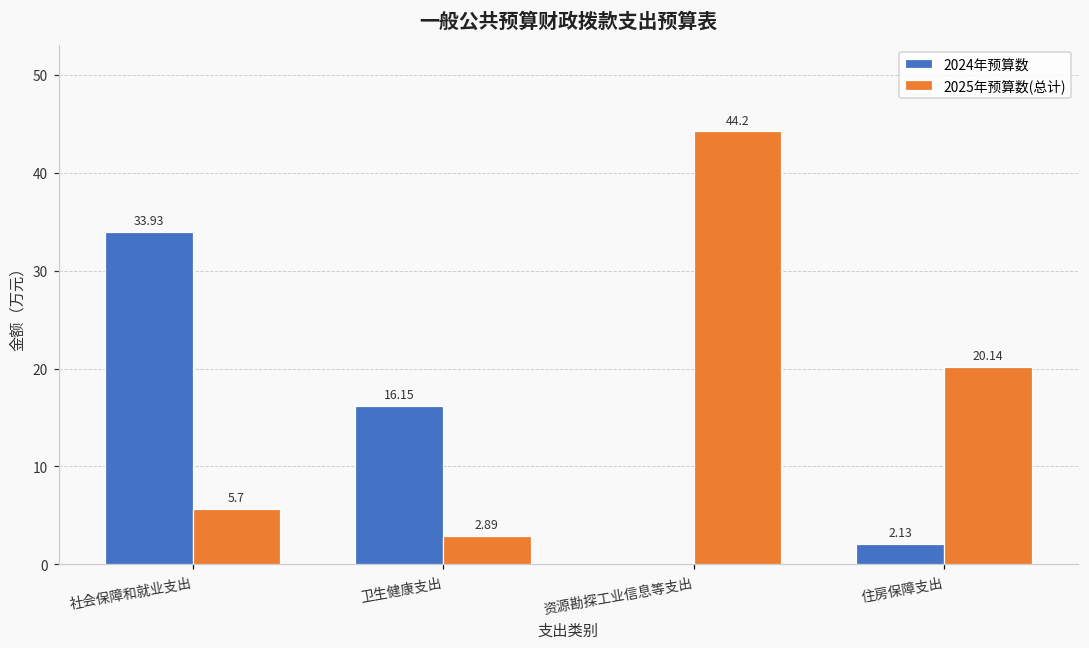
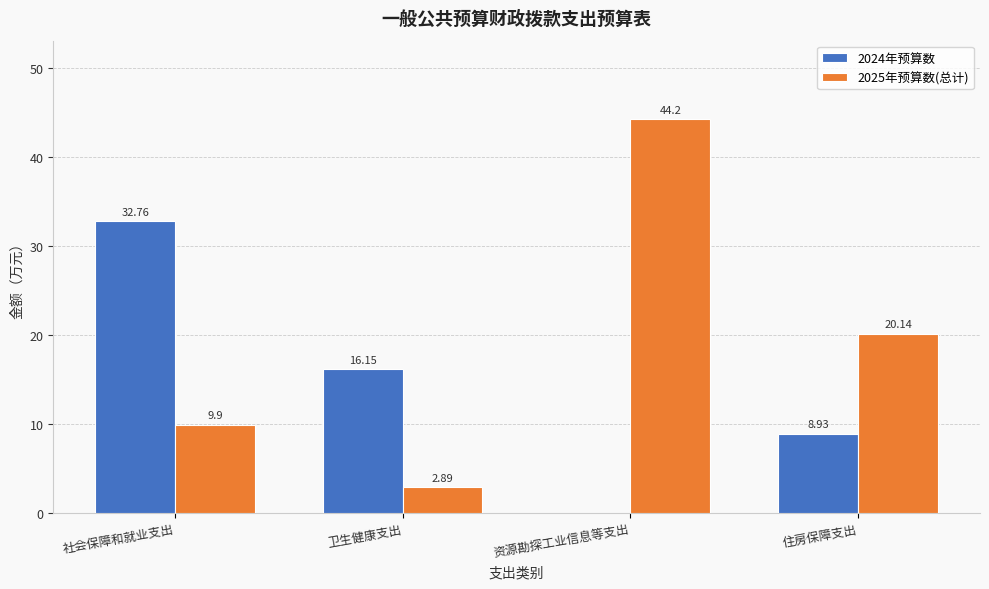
2024年预算数, 社会保障和就业支出: 33.93 -> 32.76
2025年预算数(总计), 社会保障和就业支出: 5.7 -> 9.9
2024年预算数, 住房保障支出: 2.13 -> 8.93
